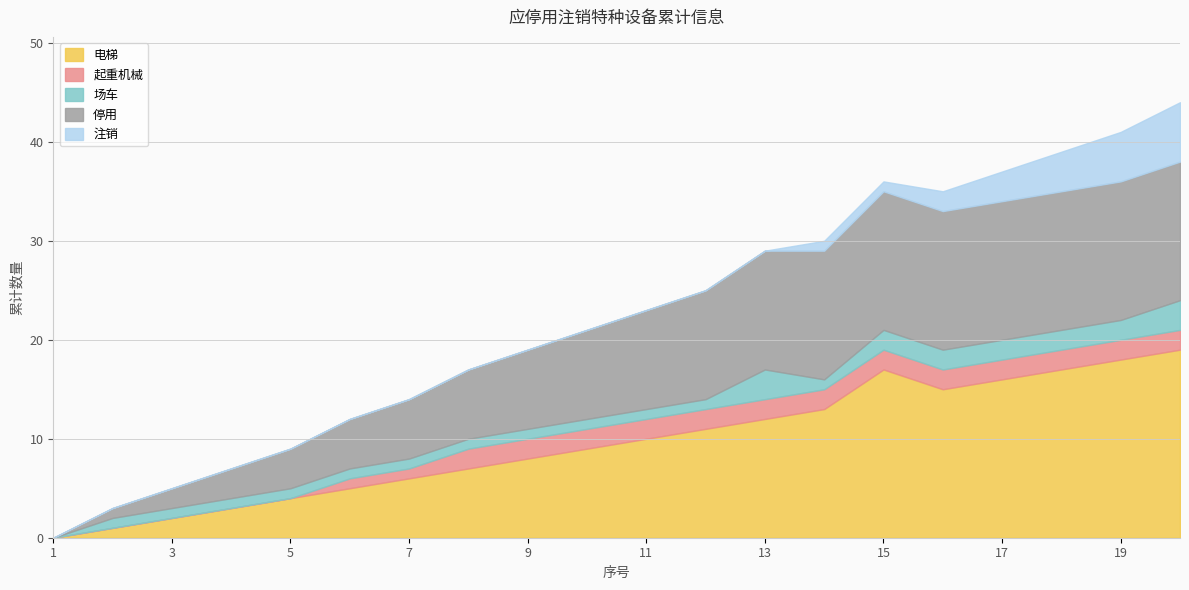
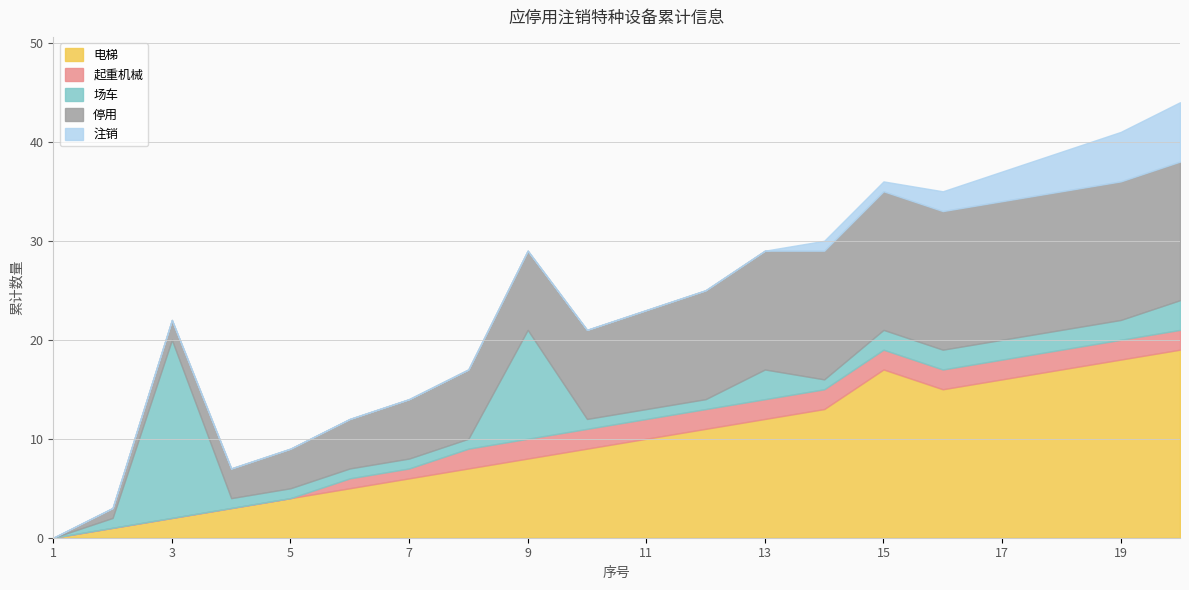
场车, 3: 1 -> 18
场车, 9: 1 -> 11
